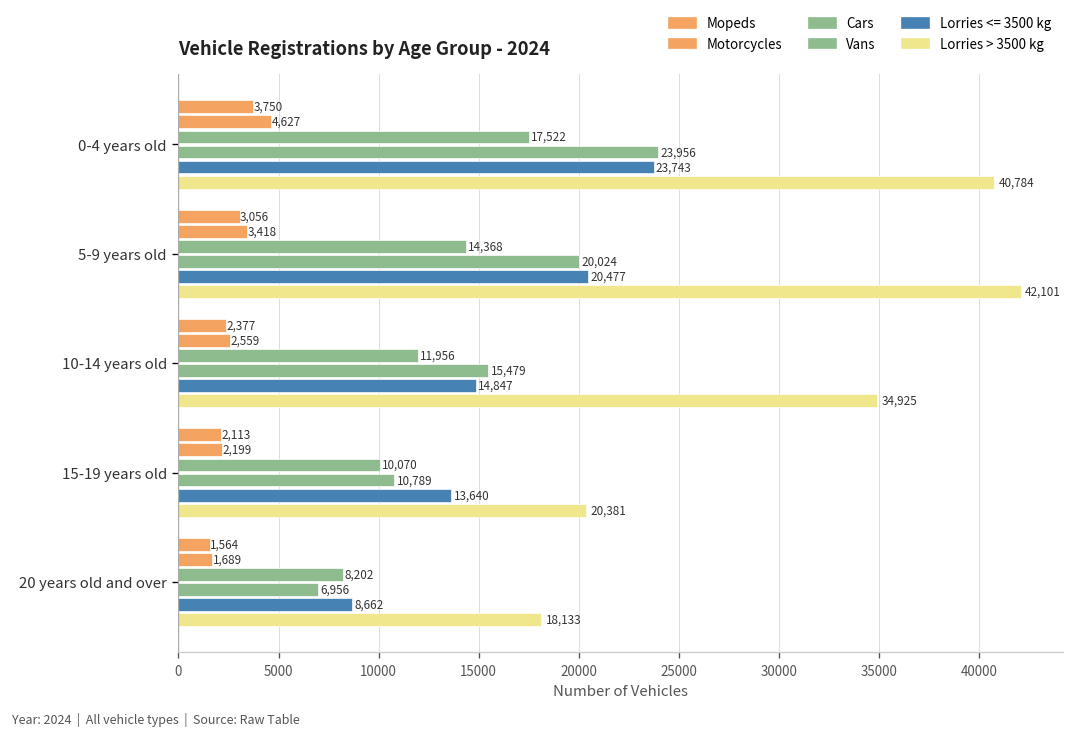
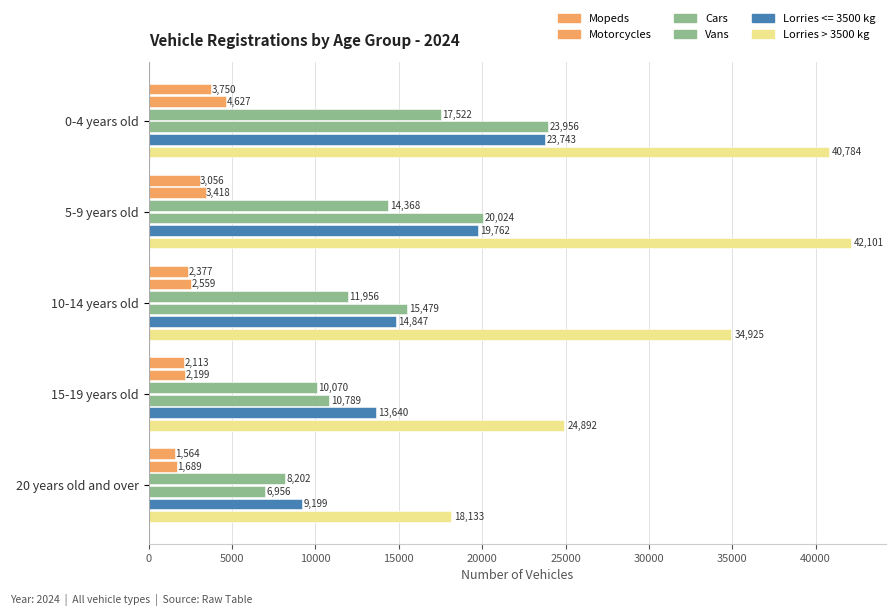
Lorries <= 3500 kg, 5-9 years old: 20,477 -> 19,762
Lorries > 3500 kg, 15-19 years old: 20,381 -> 24,892
Lorries <= 3500 kg, 20 years old and over: 8,662 -> 9,199
